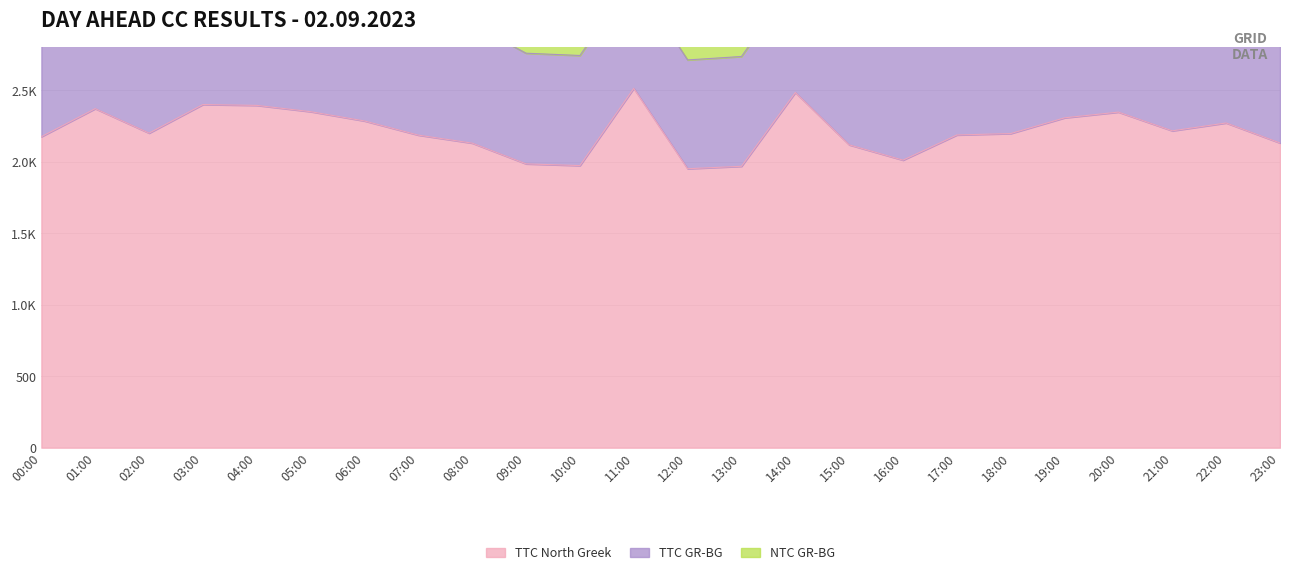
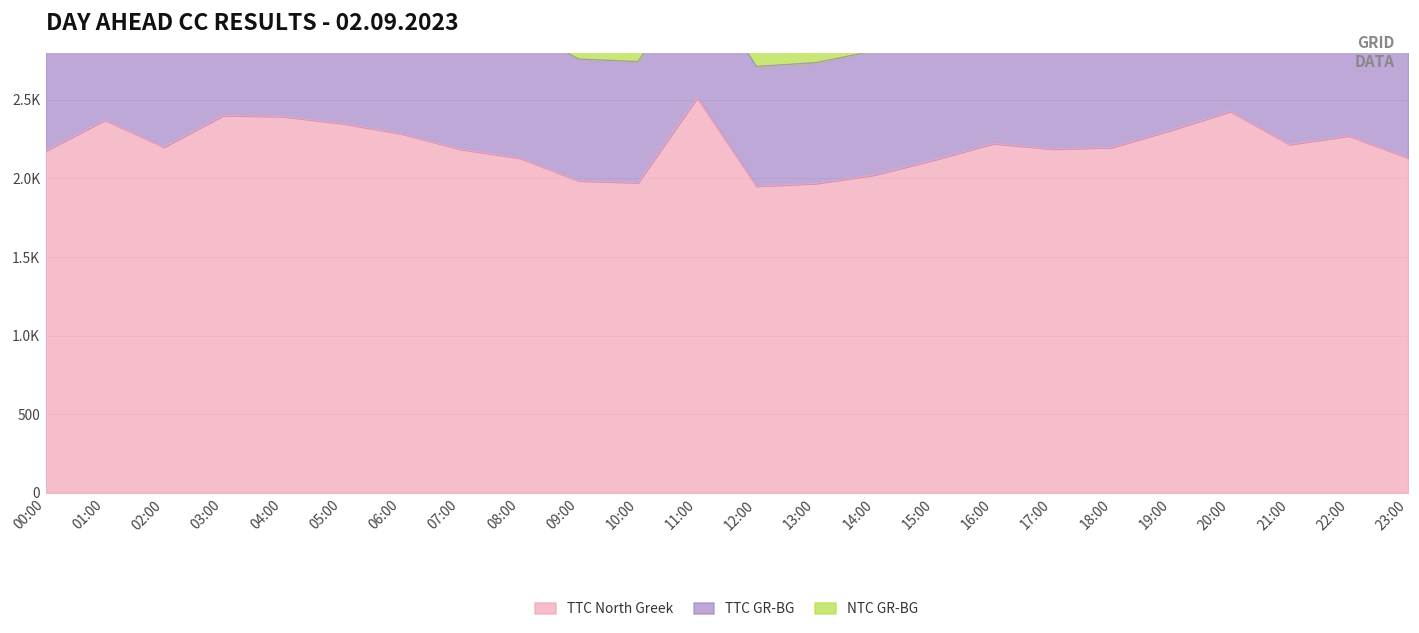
TTC North Greek, 14:00: 2480 -> 2020
TTC North Greek, 16:00: 2010 -> 2220
TTC North Greek, 20:00: 2350 -> 2430
